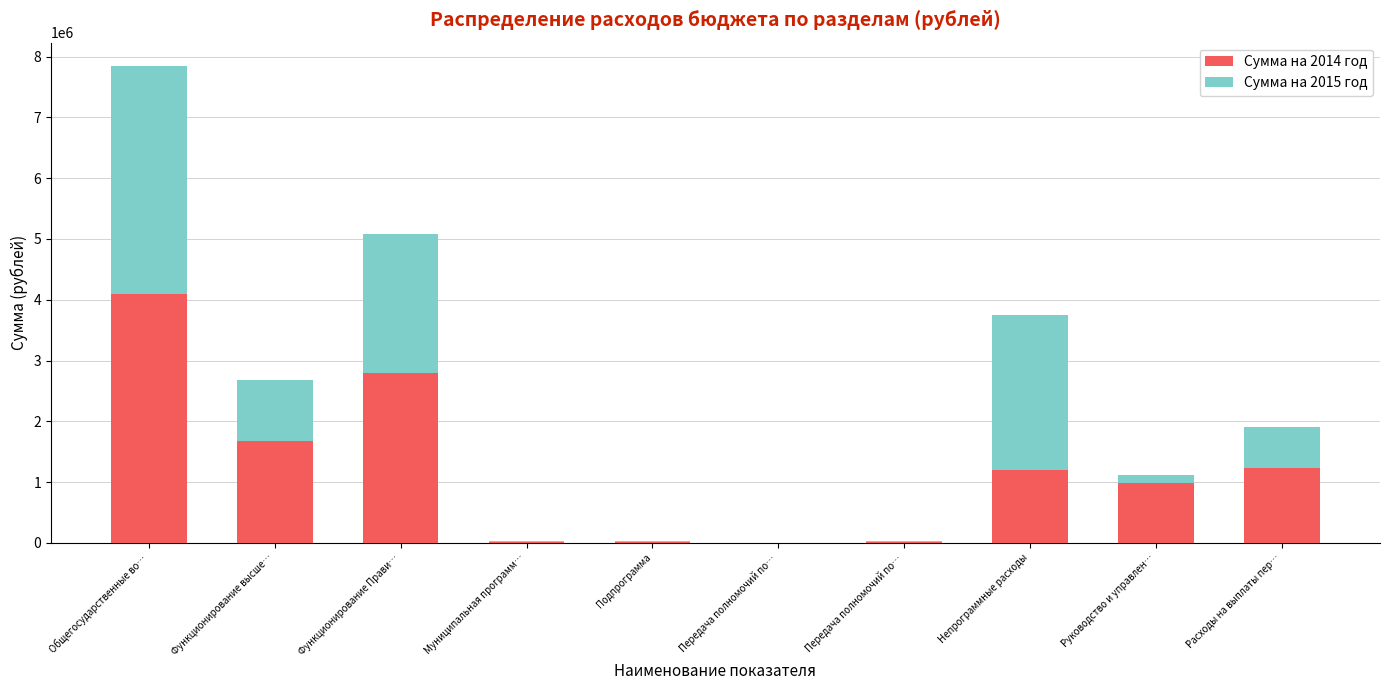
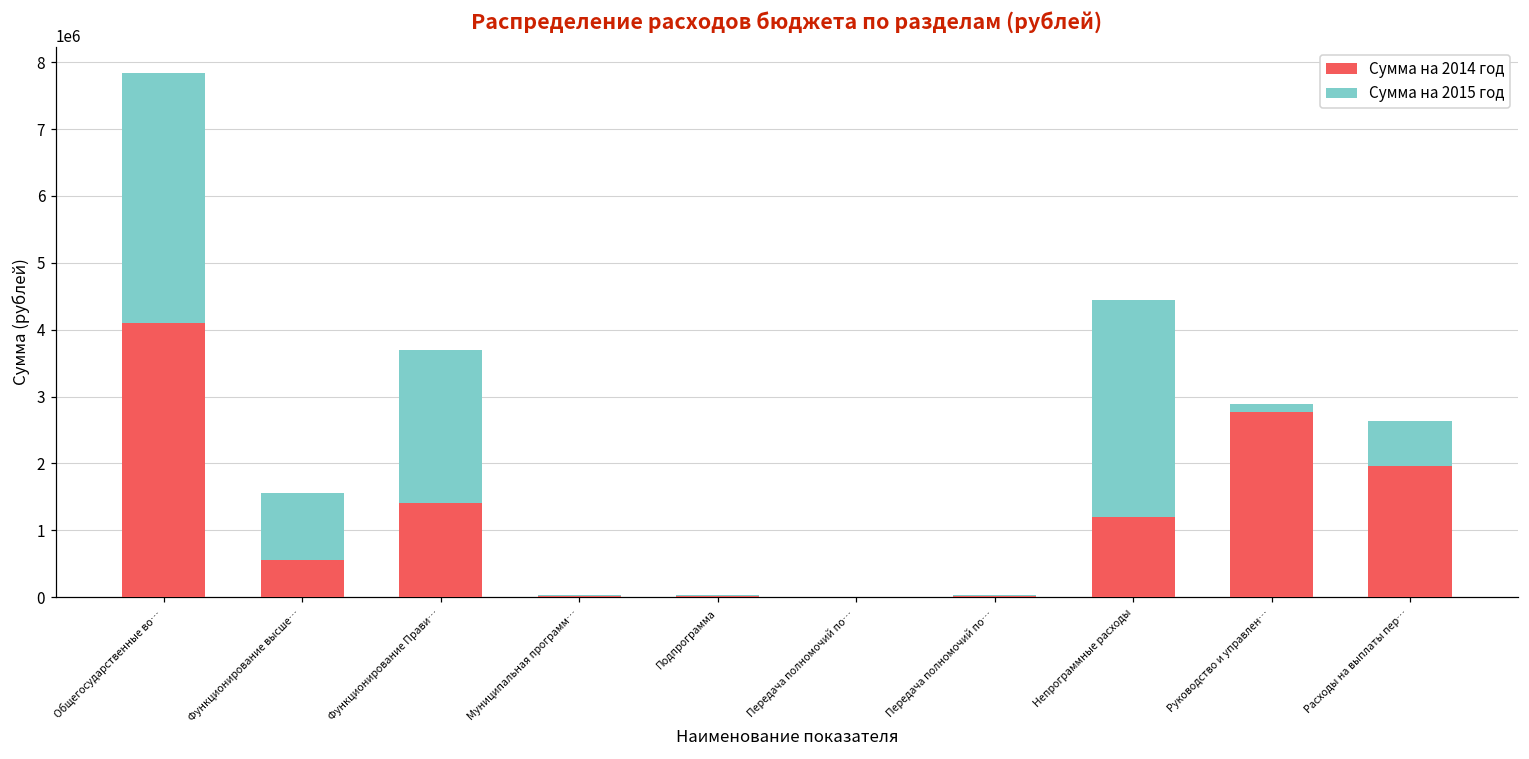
Сумма на 2014 год, Функционирование высше…: 1700000 -> 600000
Сумма на 2014 год, Функционирование Прави…: 2800000 -> 1400000
Сумма на 2015 год, Непрограммные расходы: 2500000 -> 3200000
Сумма на 2014 год, Руководство и управлен…: 1000000 -> 2800000
Сумма на 2014 год, Расходы на выплаты пер…: 1200000 -> 2000000
